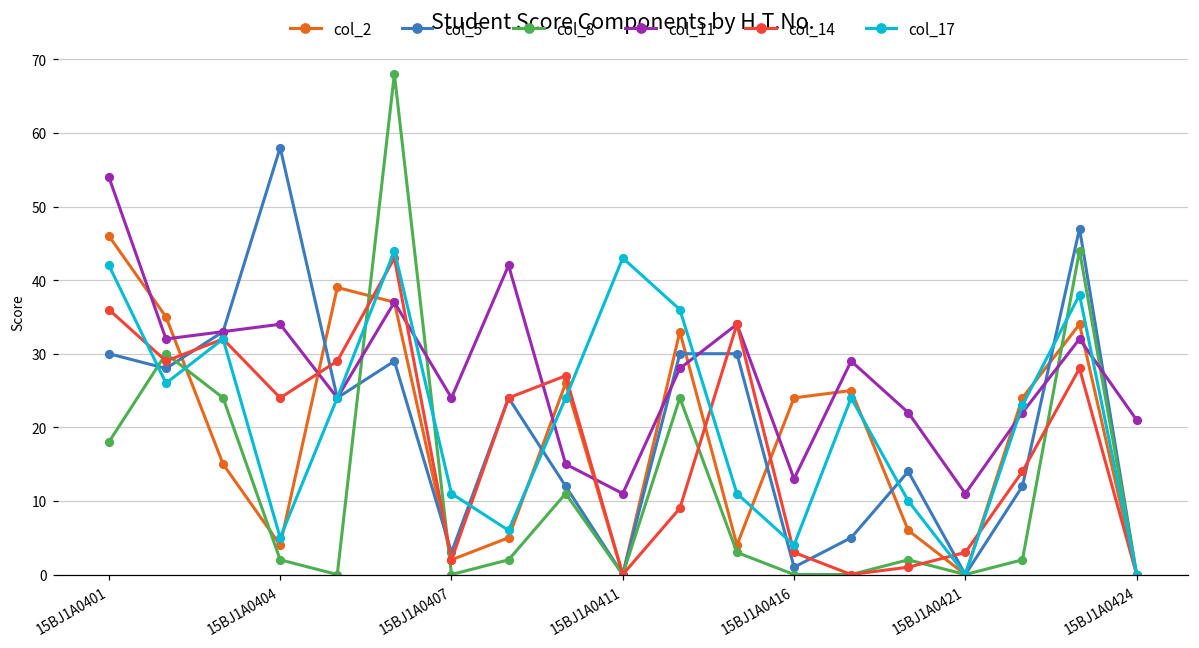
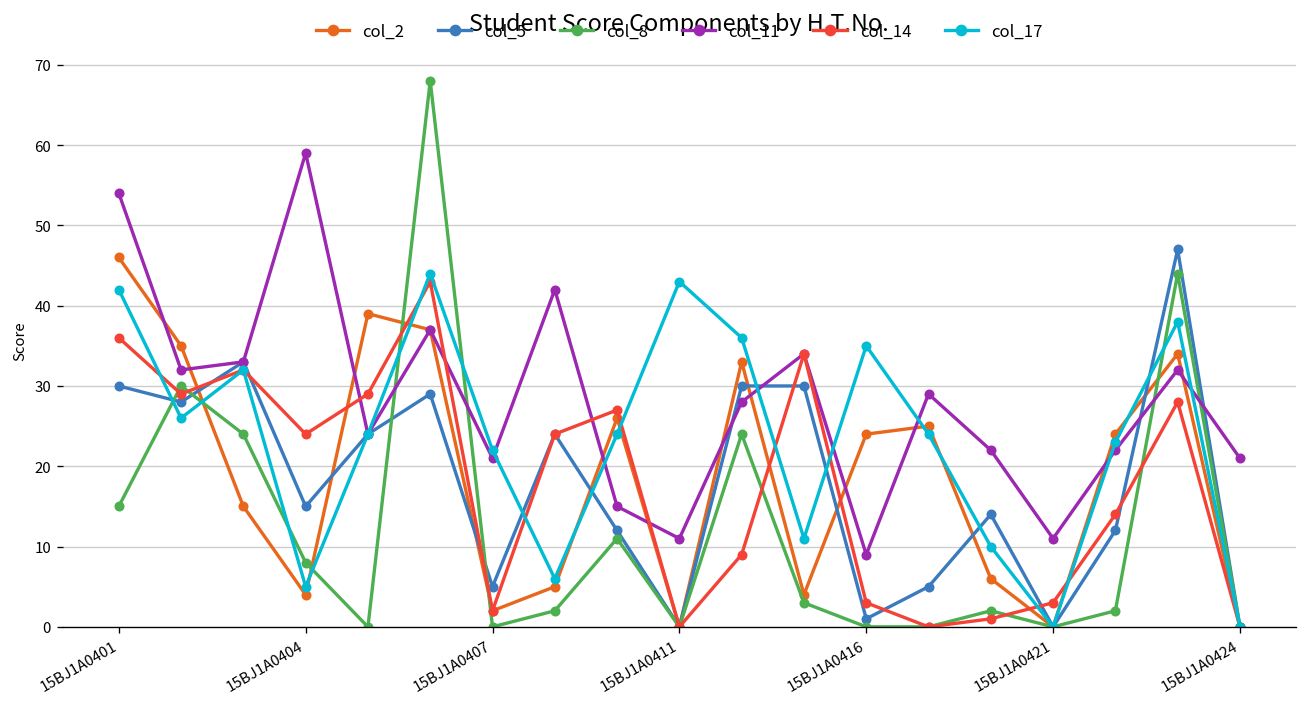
col_8, 15BJ1A0401: 18 -> 15
col_5, 15BJ1A0404: 58 -> 15
col_8, 15BJ1A0404: 2 -> 8
col_11, 15BJ1A0404: 34 -> 59
col_5, 15BJ1A0407: 3 -> 5
col_11, 15BJ1A0407: 24 -> 21
col_17, 15BJ1A0407: 11 -> 22
col_11, 15BJ1A0416: 13 -> 9
col_17, 15BJ1A0416: 4 -> 35
